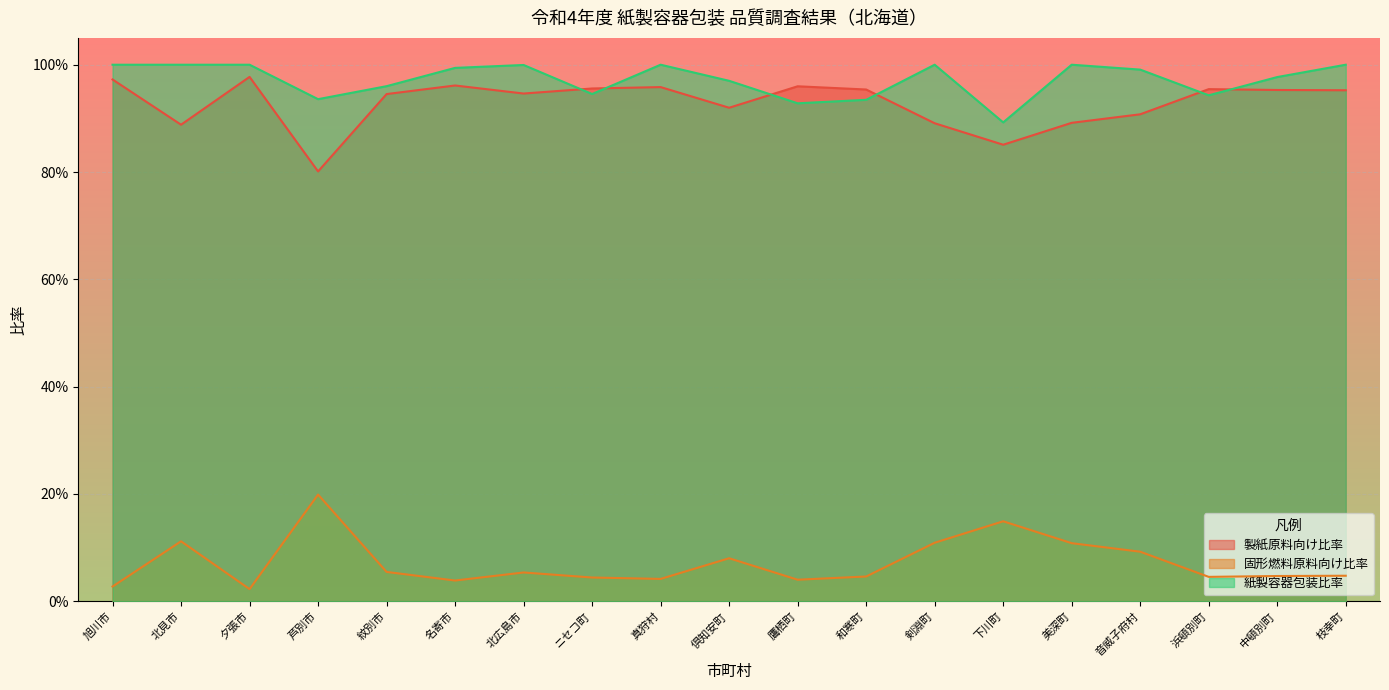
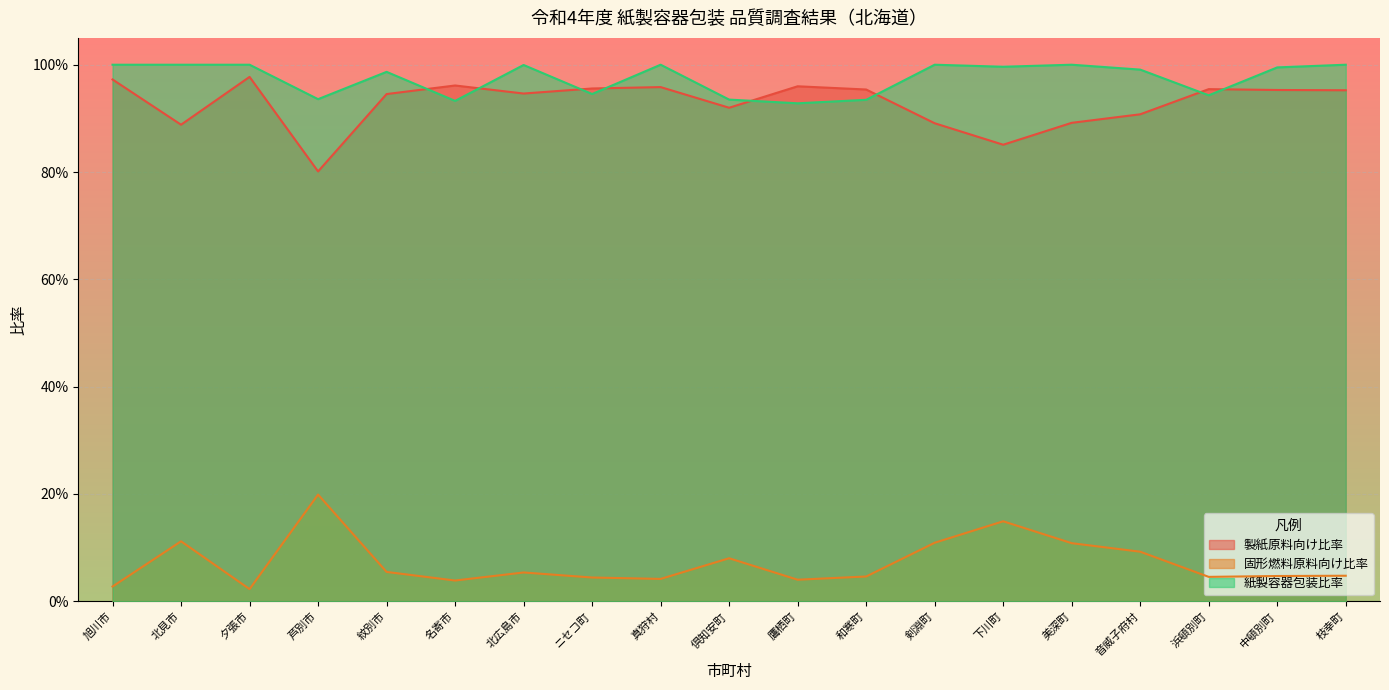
紙製容器包装比率, 紋別市: 96% -> 99%
紙製容器包装比率, 名寄市: 99% -> 93%
紙製容器包装比率, 倶知安町: 97% -> 94%
紙製容器包装比率, 下川町: 89% -> 100%
紙製容器包装比率, 中頓別町: 98% -> 100%
